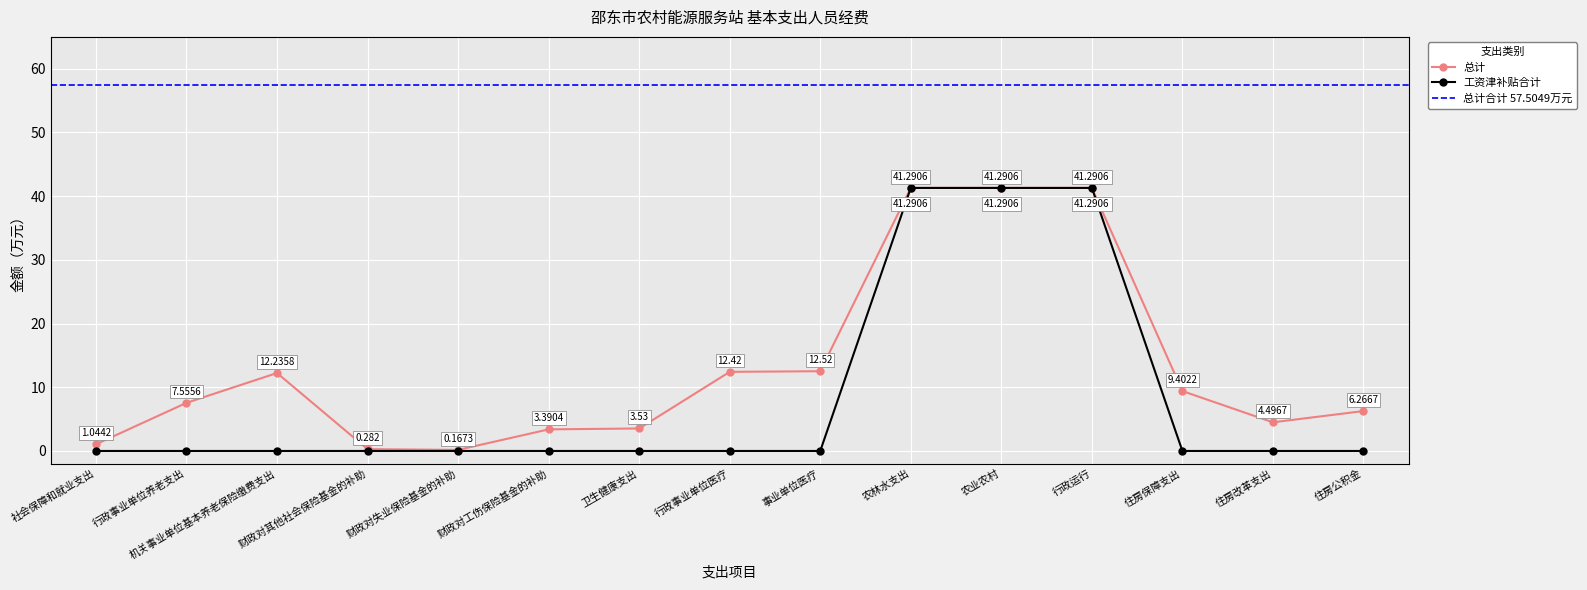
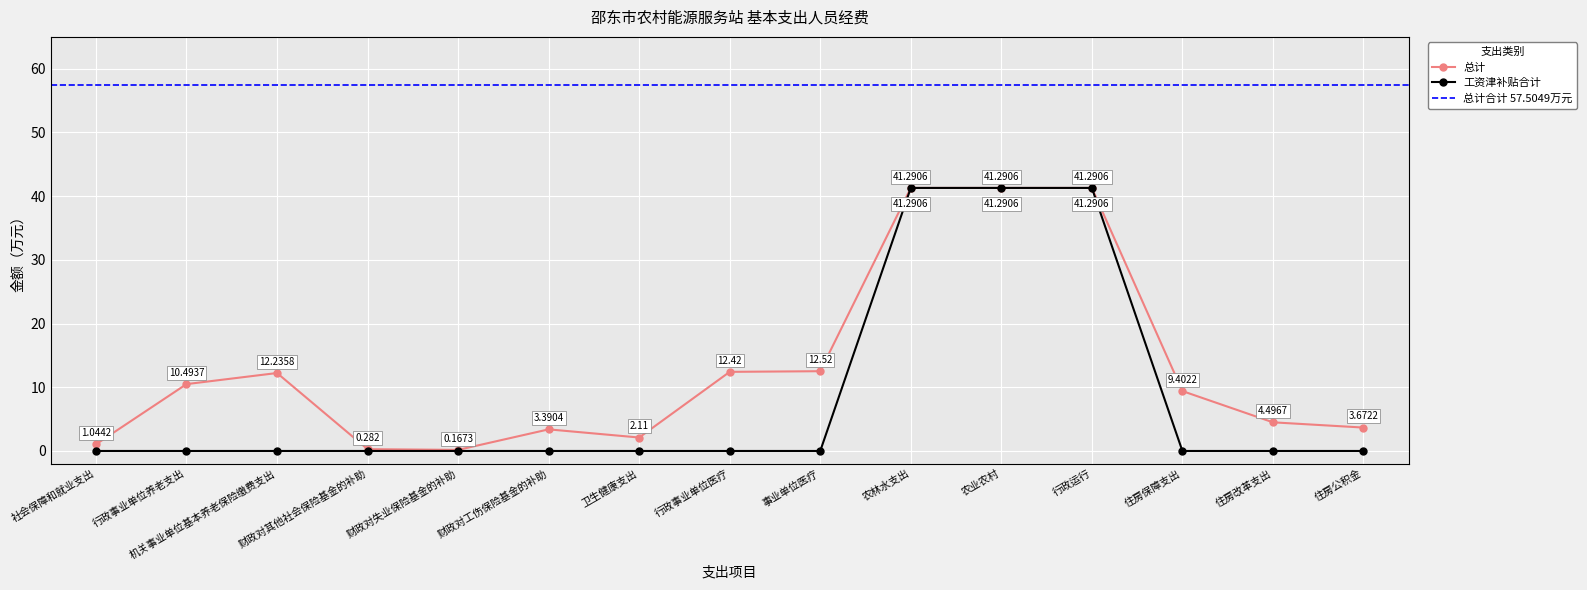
总计, 行政事业单位养老支出: 7.5556 -> 10.4937
总计, 卫生健康支出: 3.53 -> 2.11
总计, 住房公积金: 6.2667 -> 3.6722
